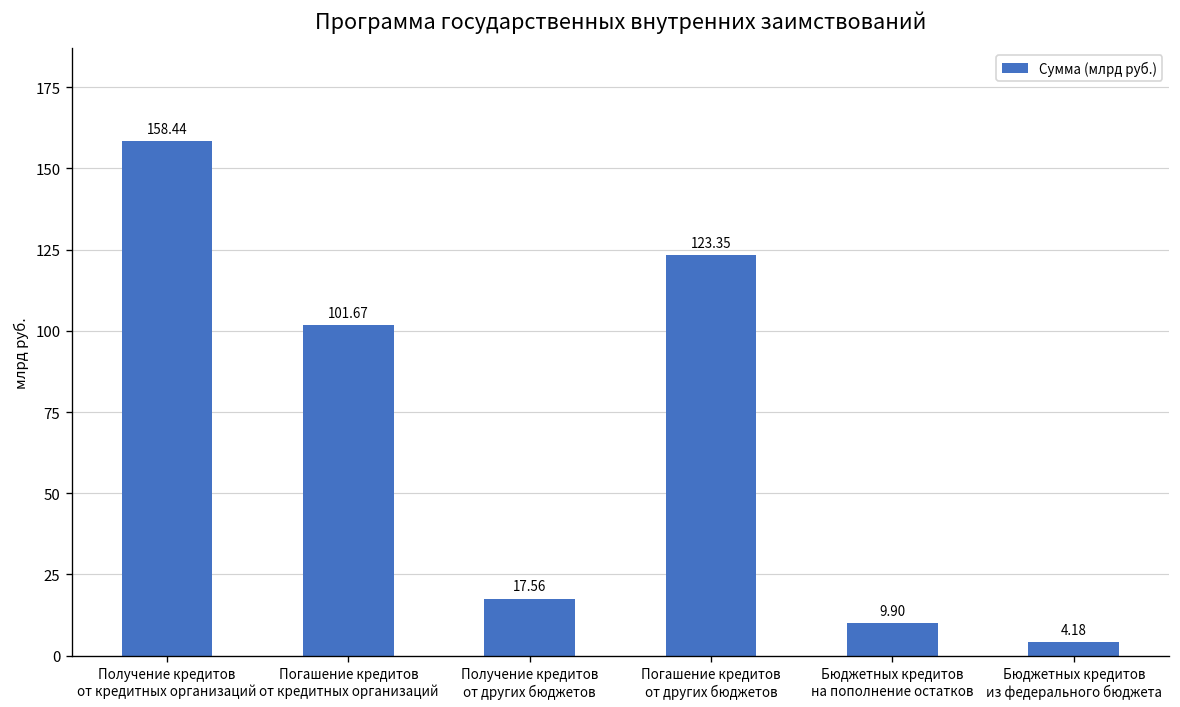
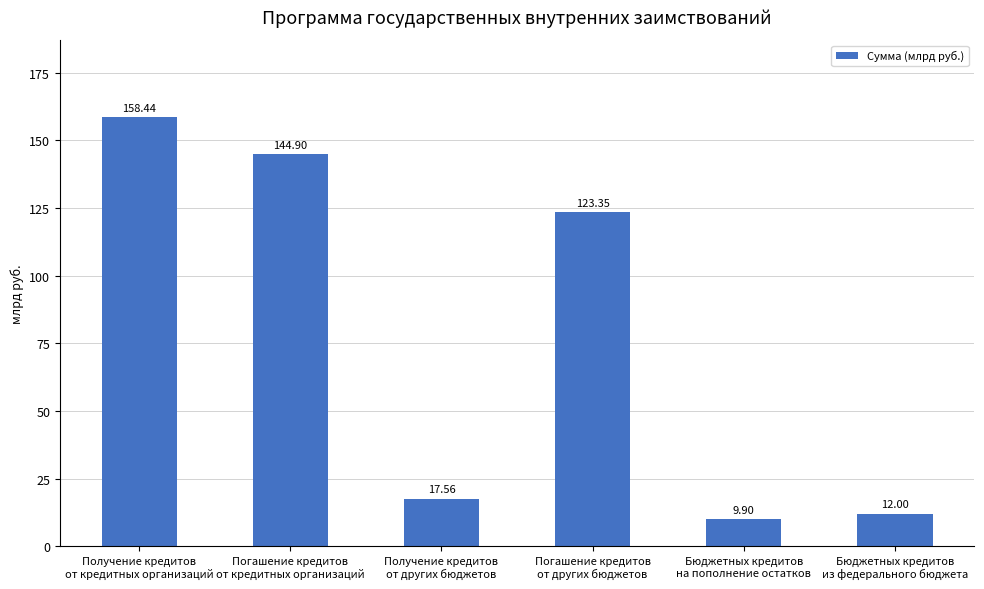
Погашение кредитов от кредитных организаций: 101.67 -> 144.90
Бюджетных кредитов из федерального бюджета: 4.18 -> 12.00
